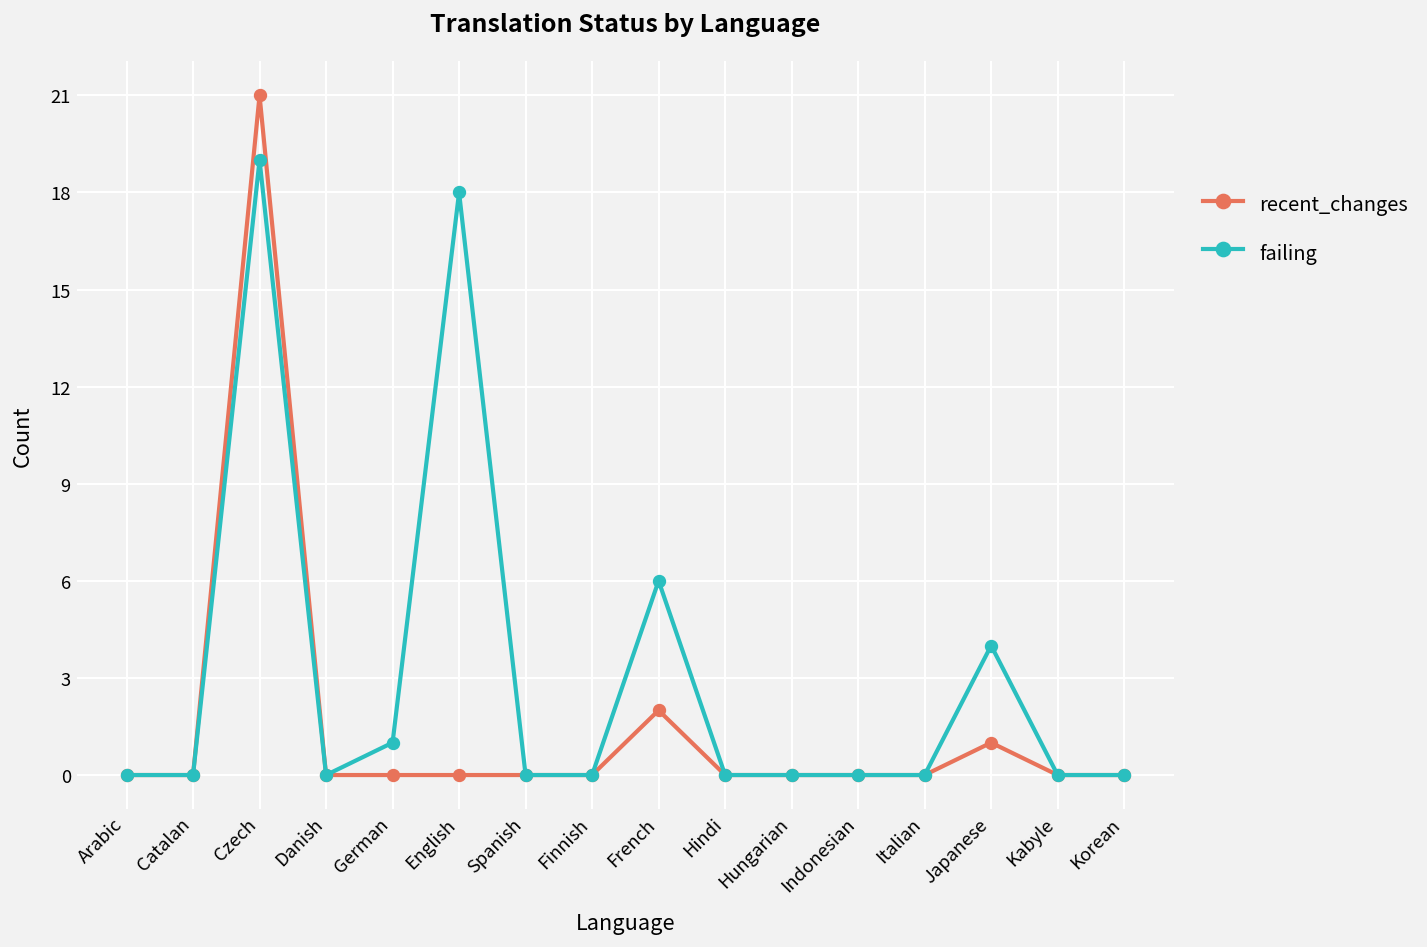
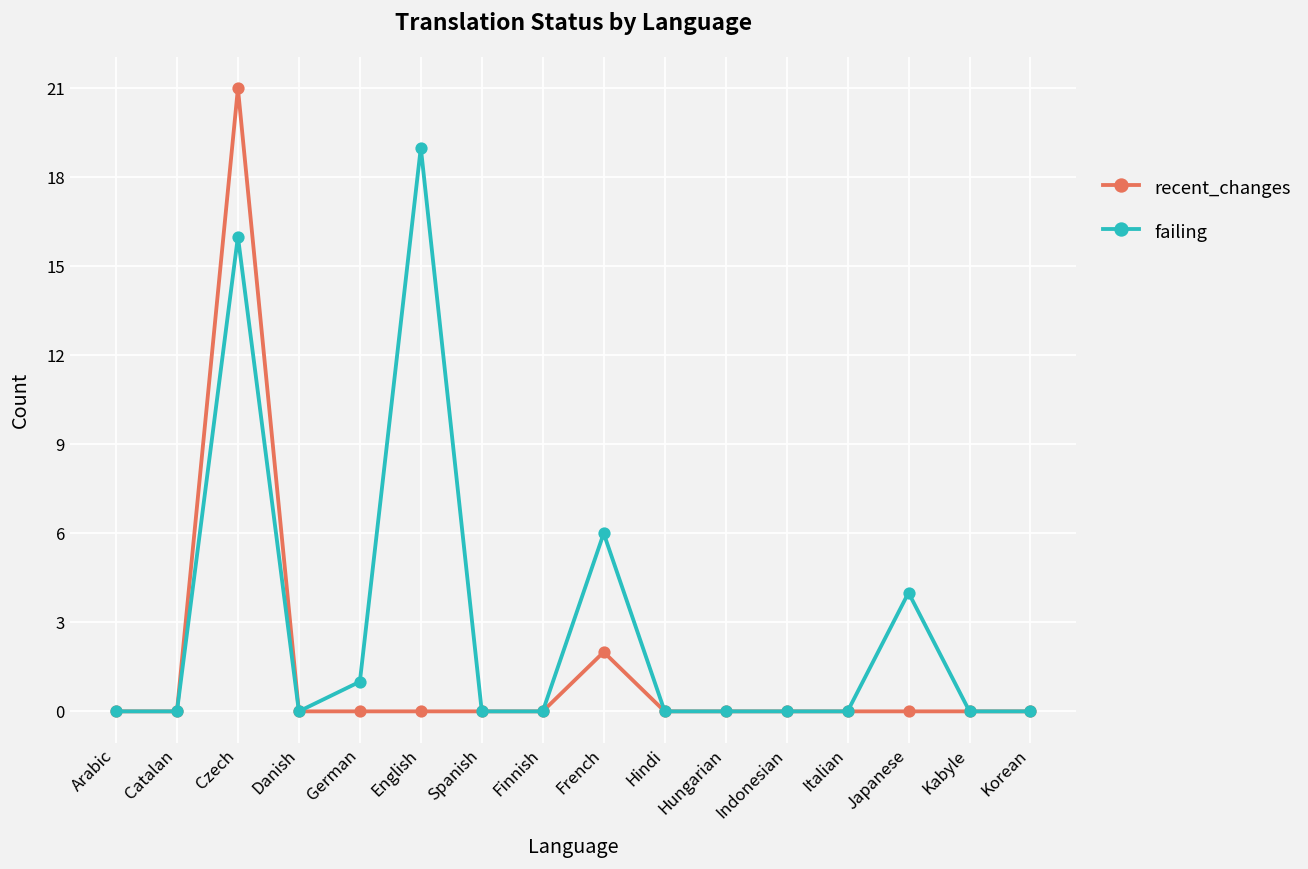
failing, Czech: 19 -> 16
failing, English: 18 -> 19
recent_changes, Japanese: 1 -> 0
